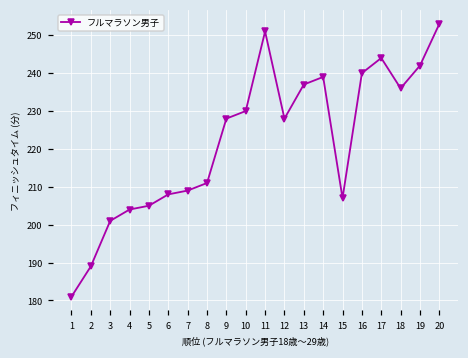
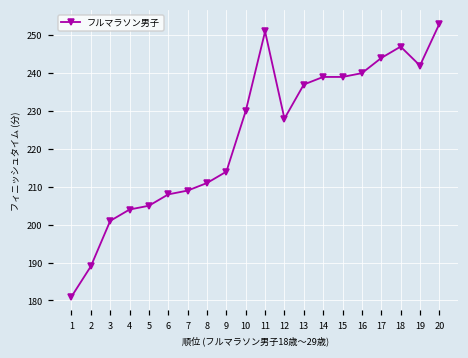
9: 228 -> 214
15: 207 -> 239
18: 236 -> 247
